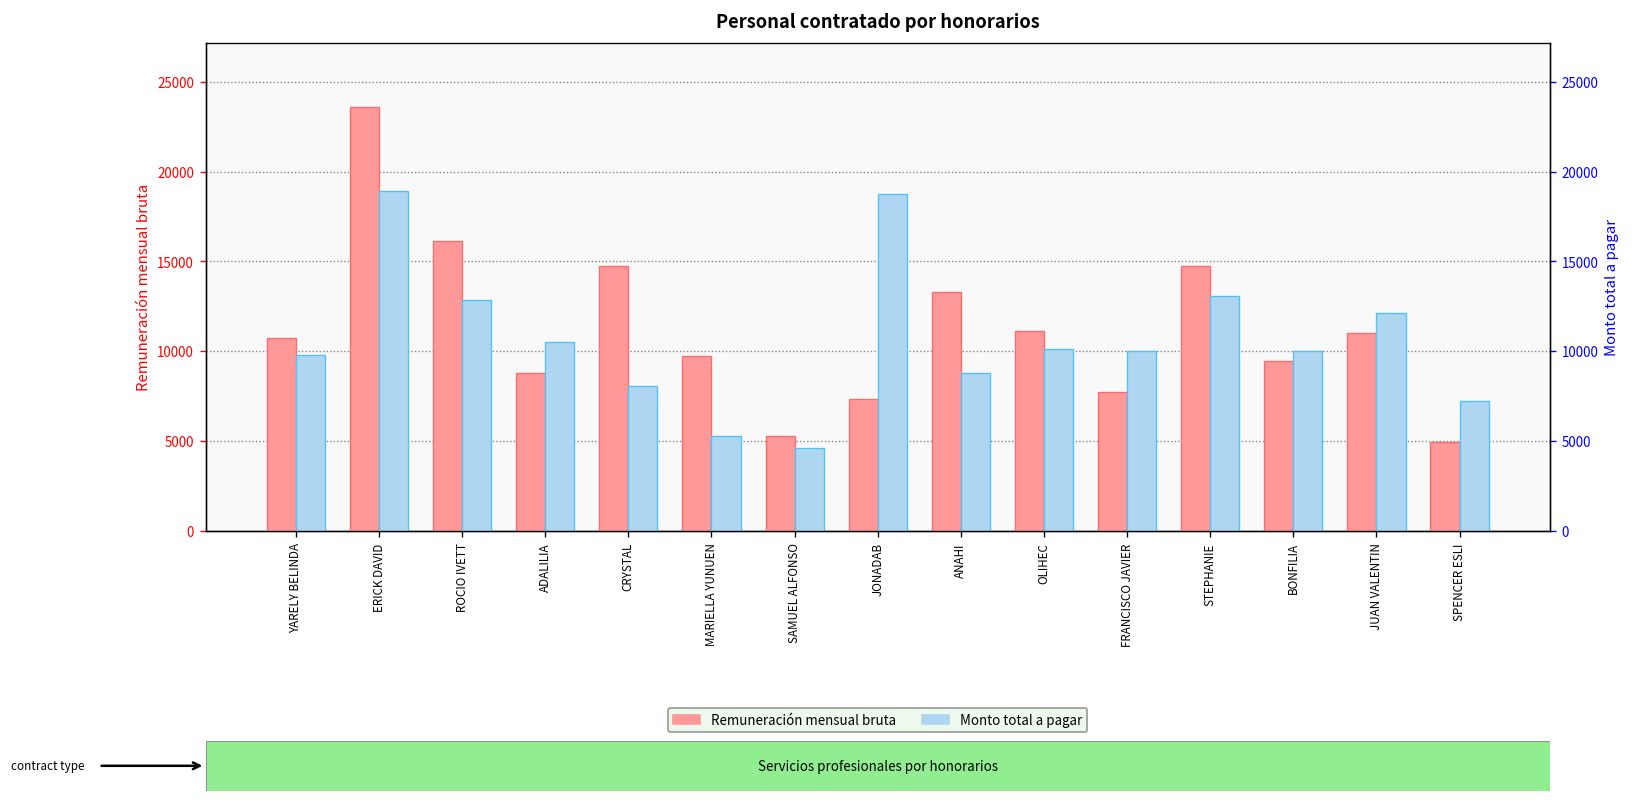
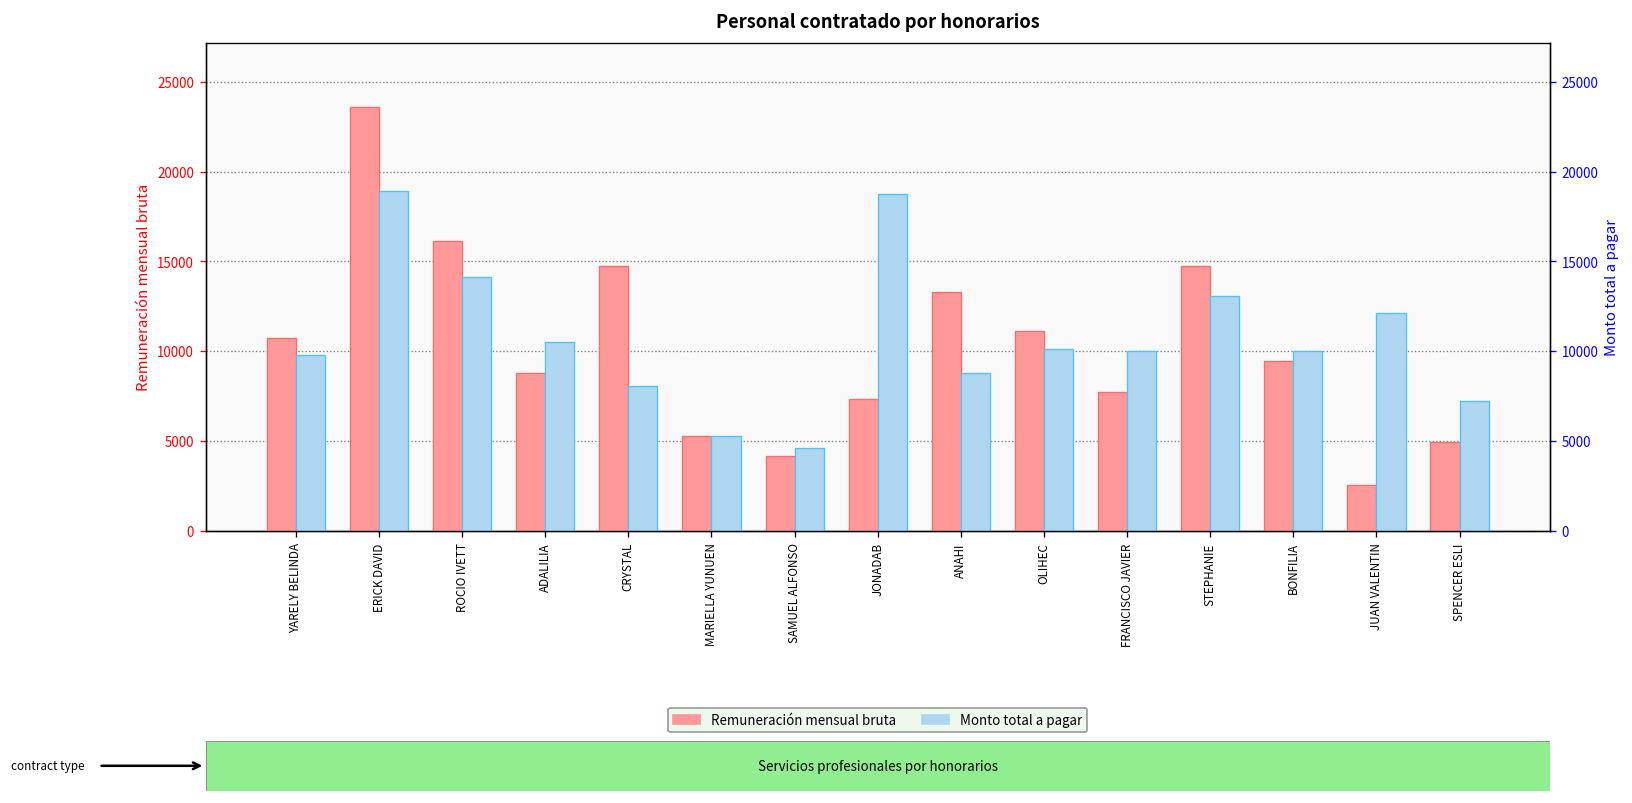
Monto total a pagar, ROCIO IVETT: 12800 -> 14100
Remuneración mensual bruta, MARIELLA YUNUEN: 9700 -> 5300
Remuneración mensual bruta, SAMUEL ALFONSO: 5300 -> 4100
Remuneración mensual bruta, JUAN VALENTIN: 11000 -> 2600
